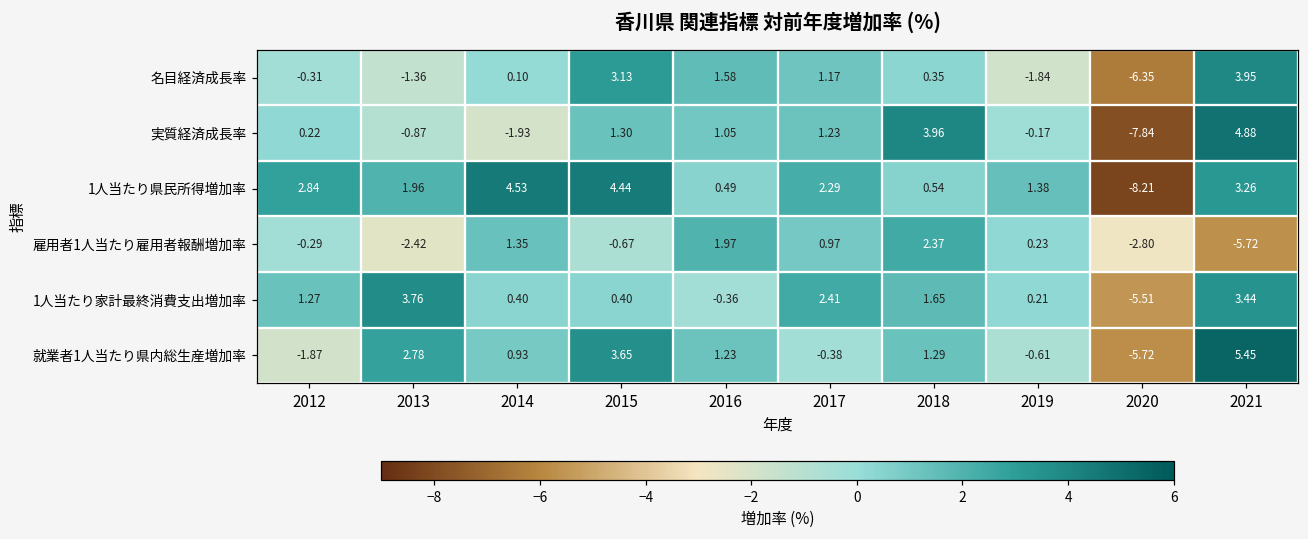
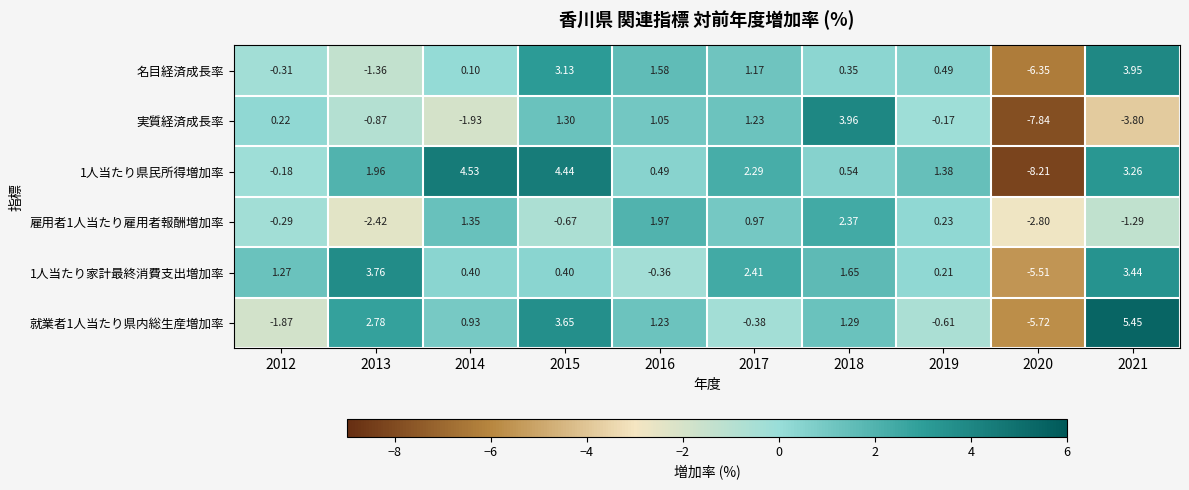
名目経済成長率, 2019: -1.84 -> 0.49
実質経済成長率, 2021: 4.88 -> -3.80
1人当たり県民所得増加率, 2012: 2.84 -> -0.18
雇用者1人当たり雇用者報酬増加率, 2021: -5.72 -> -1.29
